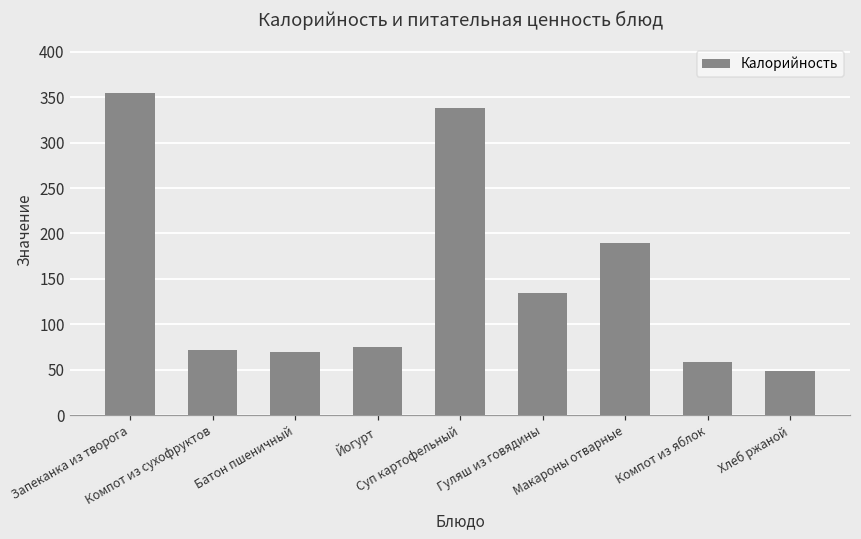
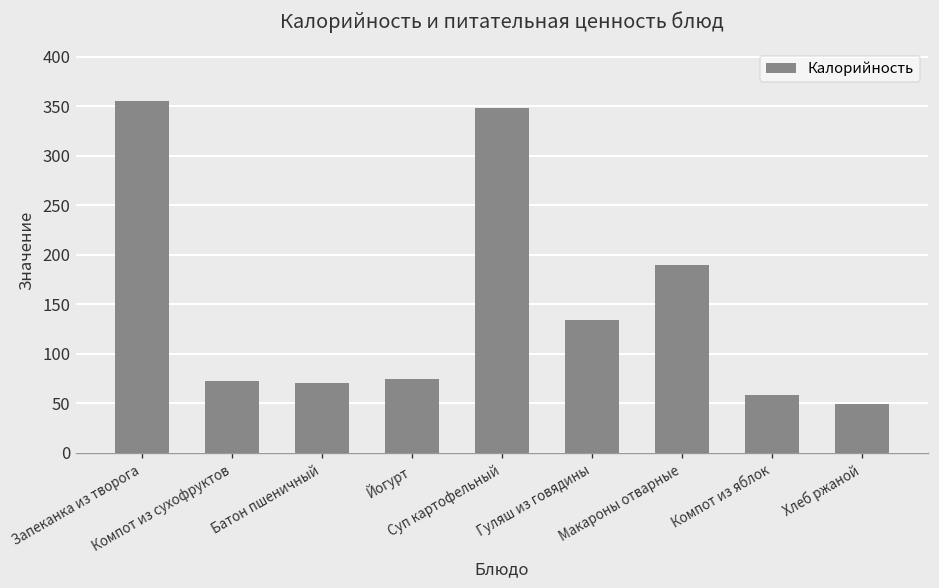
Суп картофельный: 340 -> 350
